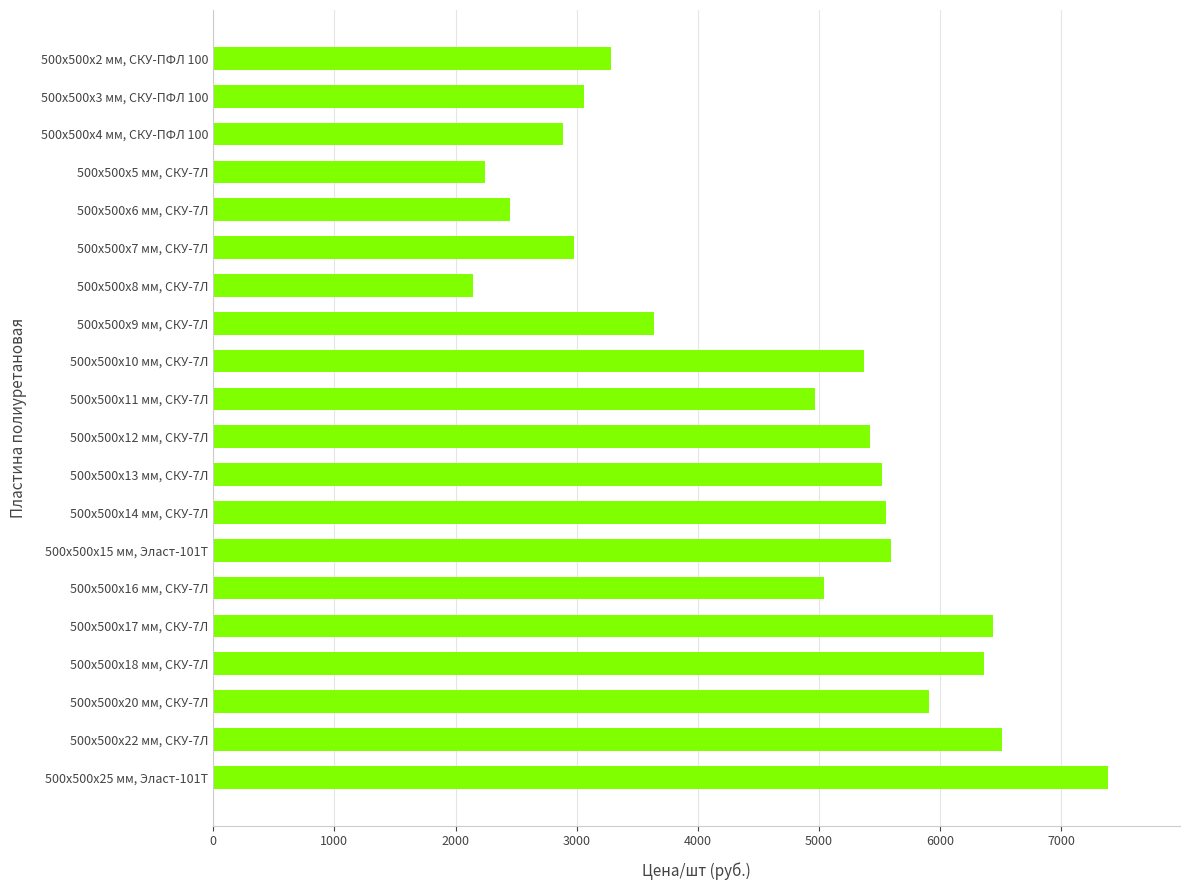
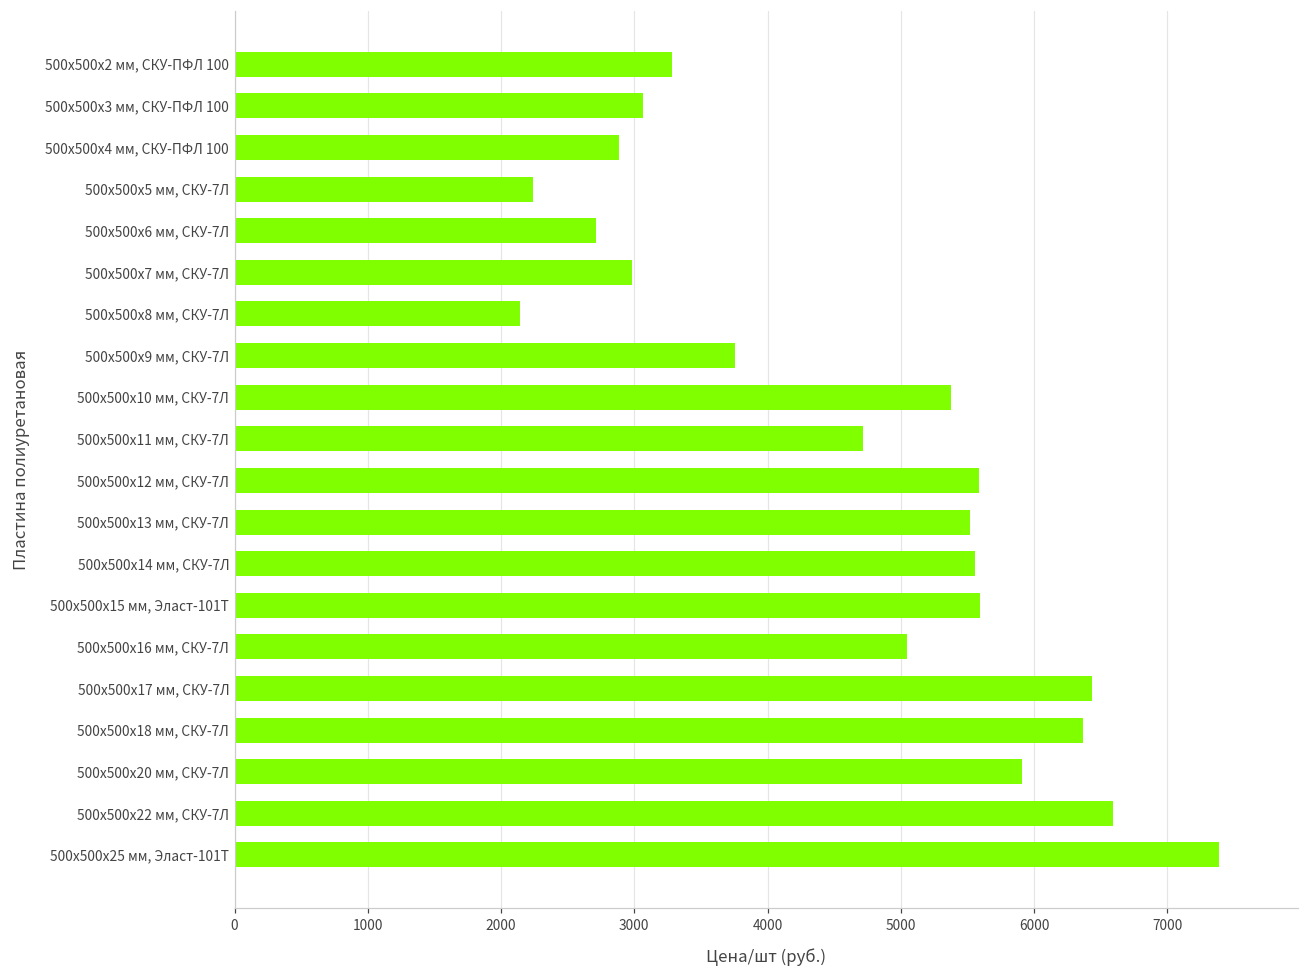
500х500х6 мм, СКУ-7Л: 2450 -> 2710
500х500х9 мм, СКУ-7Л: 3640 -> 3760
500х500х11 мм, СКУ-7Л: 4970 -> 4720
500х500х12 мм, СКУ-7Л: 5420 -> 5590
500х500х22 мм, СКУ-7Л: 6510 -> 6590
